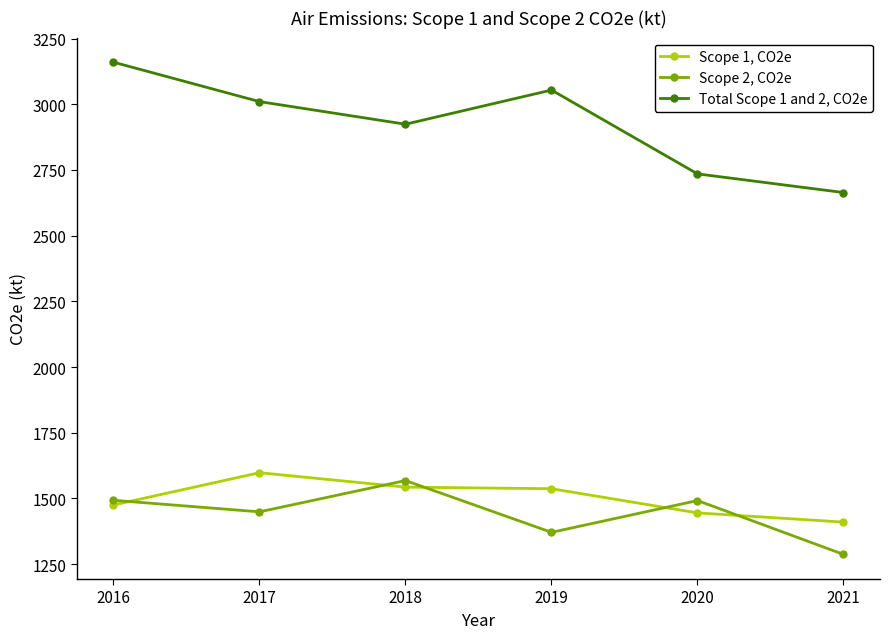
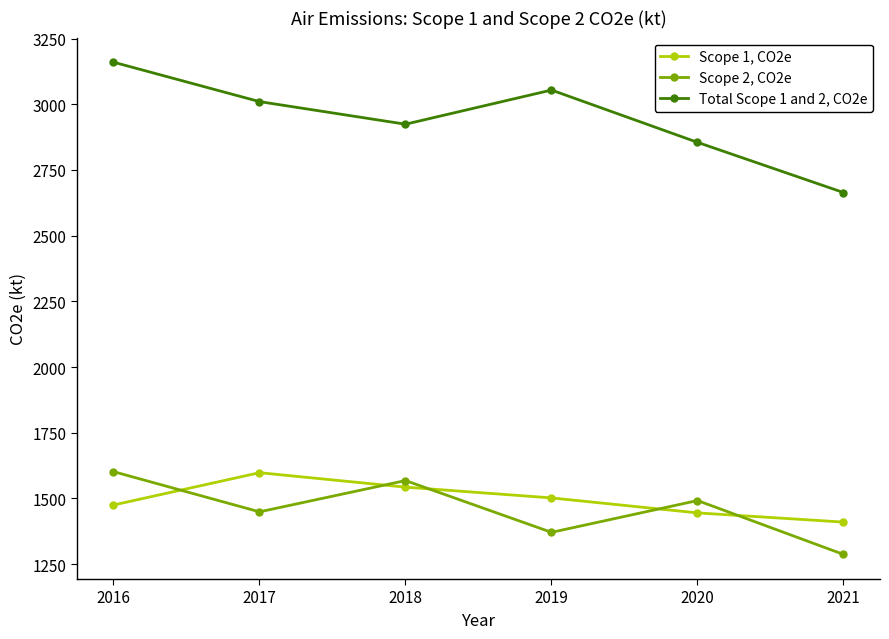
Scope 2, CO2e, 2016: 1490 -> 1600
Scope 1, CO2e, 2019: 1540 -> 1500
Total Scope 1 and 2, CO2e, 2020: 2740 -> 2860
